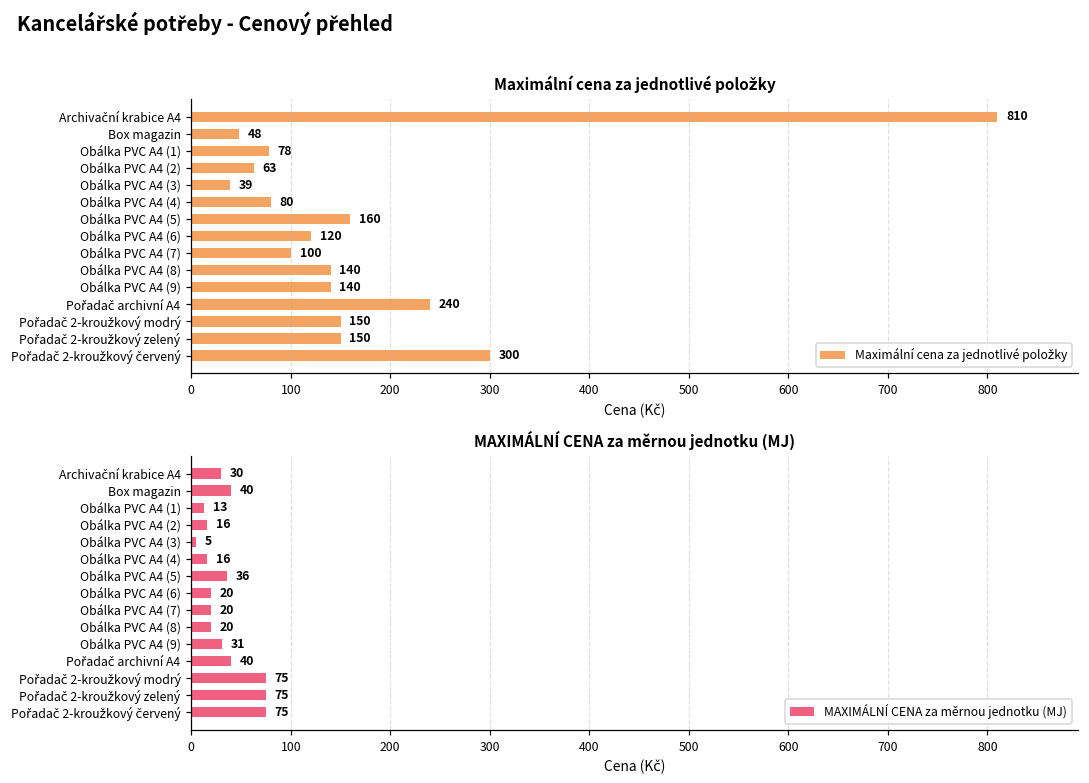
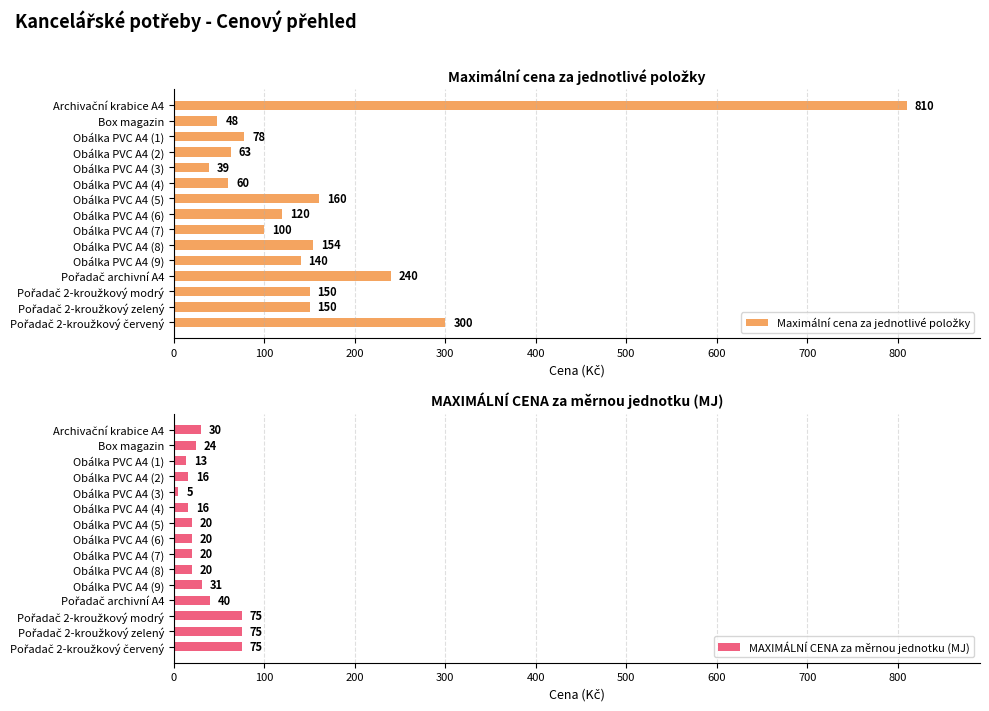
Maximální cena za jednotlivé položky, Obálka PVC A4 (4): 80 -> 60
Maximální cena za jednotlivé položky, Obálka PVC A4 (8): 140 -> 154
MAXIMÁLNÍ CENA za měrnou jednotku (MJ), Box magazin: 40 -> 24
MAXIMÁLNÍ CENA za měrnou jednotku (MJ), Obálka PVC A4 (5): 36 -> 20
